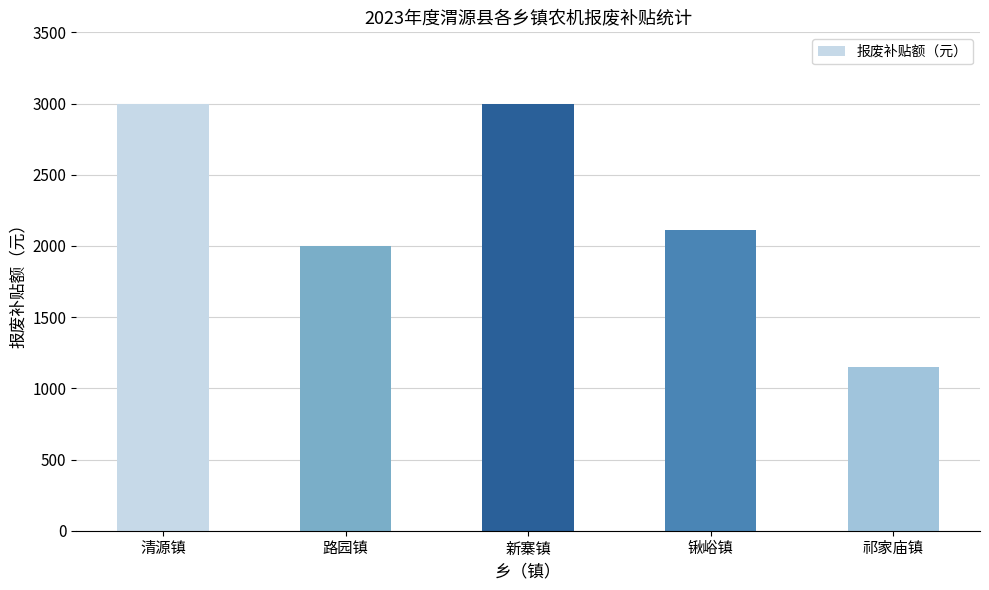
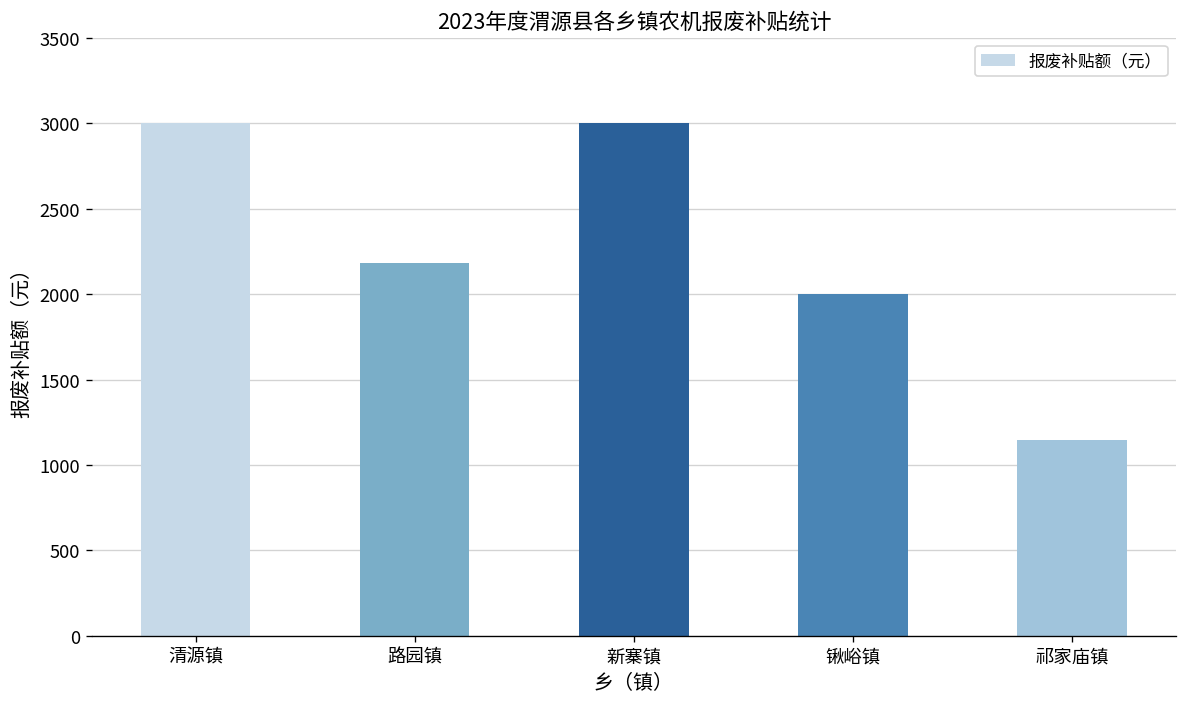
路园镇: 2000 -> 2180
锹峪镇: 2110 -> 2000
